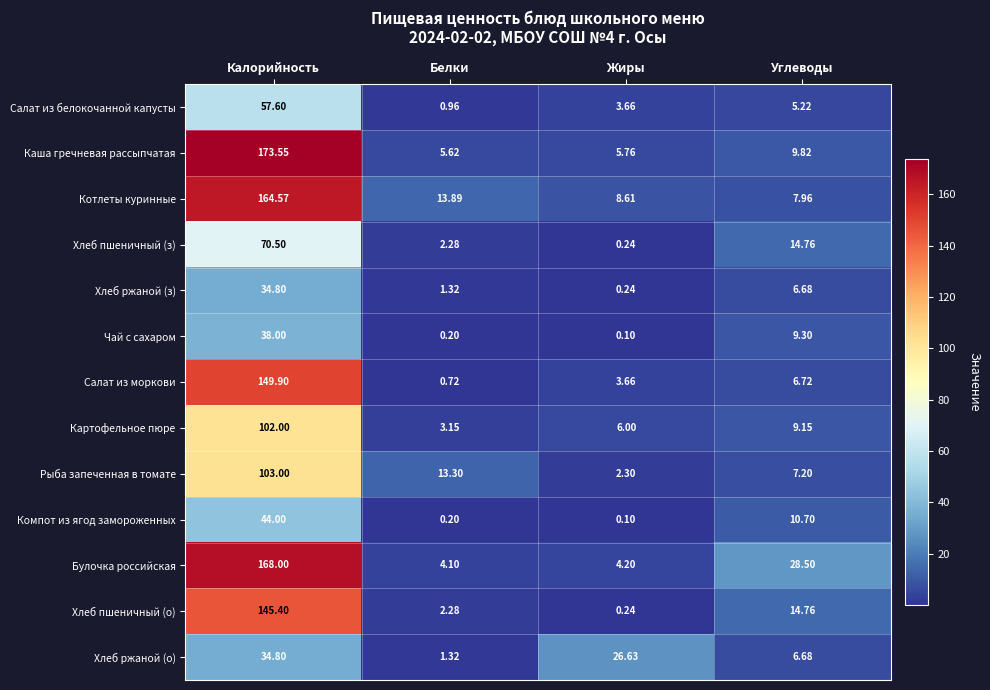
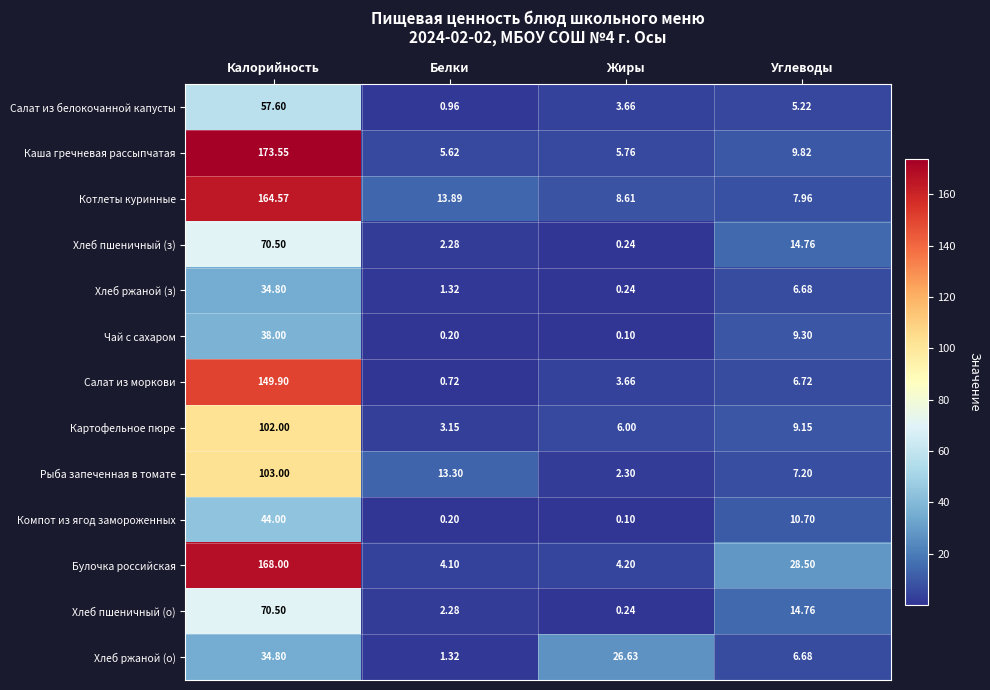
Хлеб пшеничный (о), Калорийность: 145.40 -> 70.50
